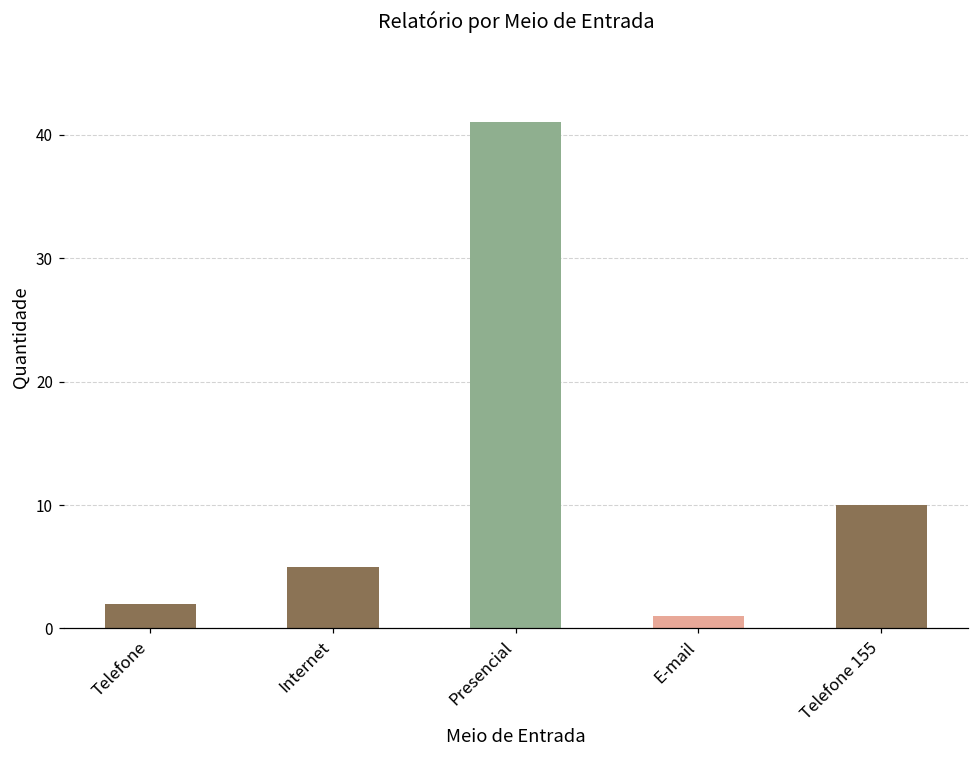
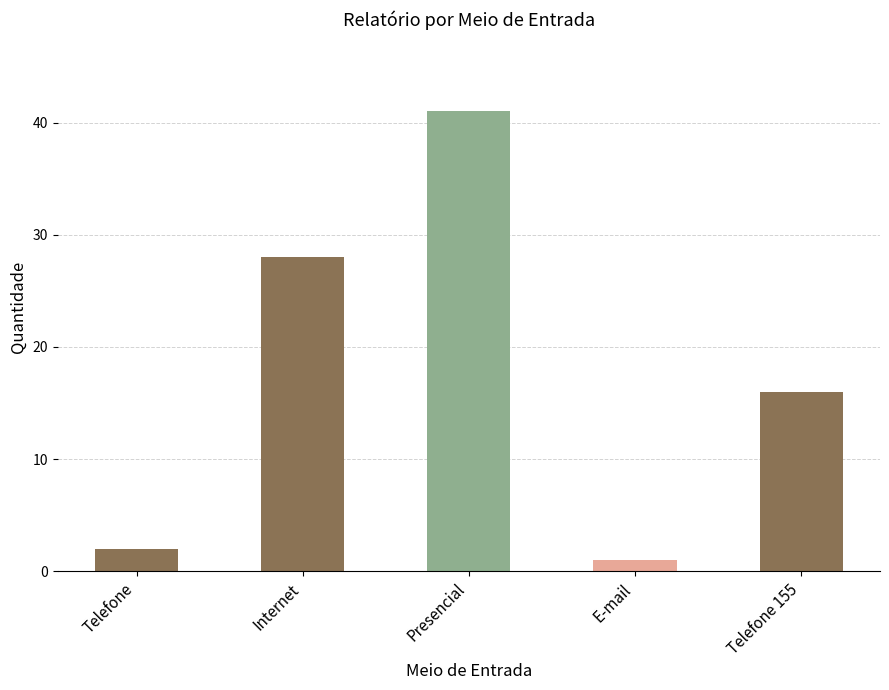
Internet: 5 -> 28
Telefone 155: 10 -> 16
